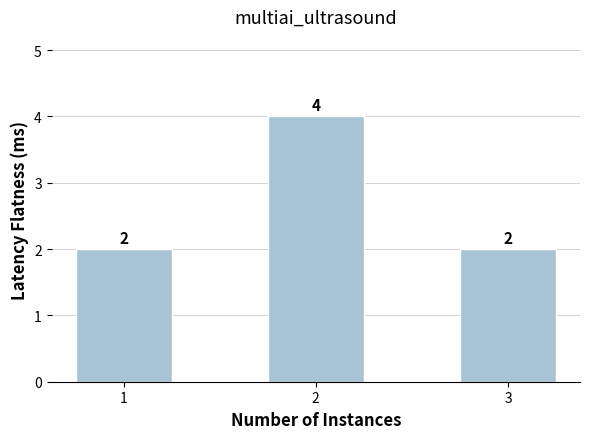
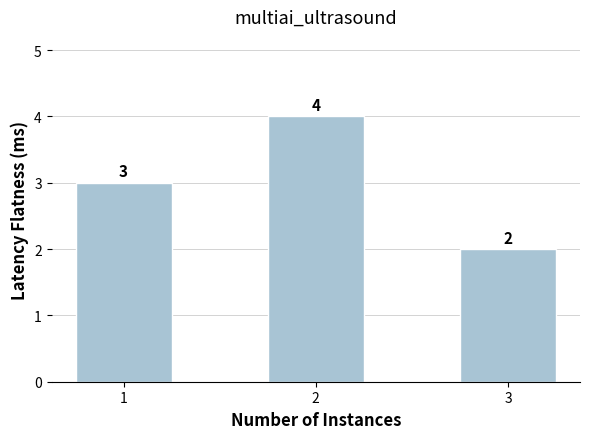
1: 2 -> 3
